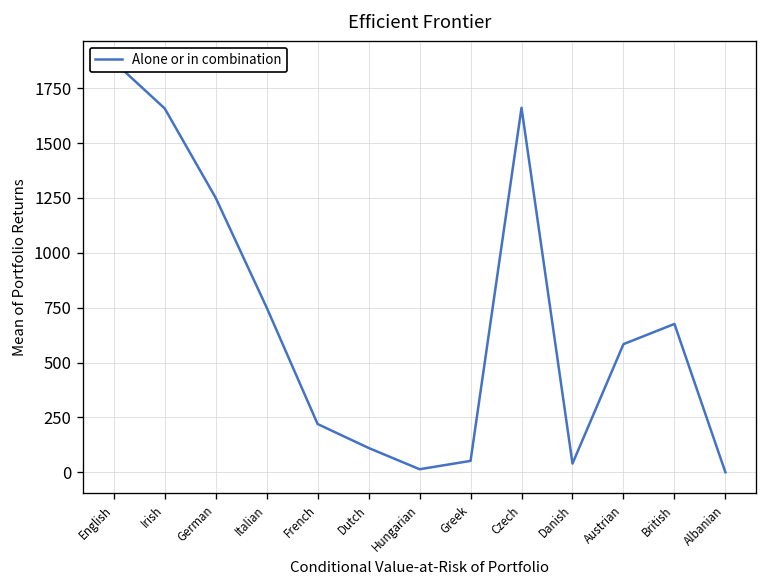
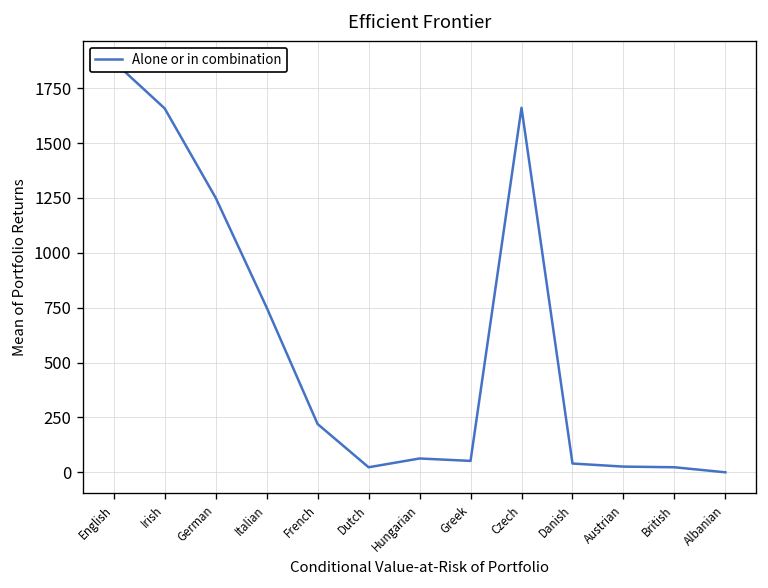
Dutch: 110 -> 20
Hungarian: 10 -> 60
Austrian: 580 -> 30
British: 680 -> 20
